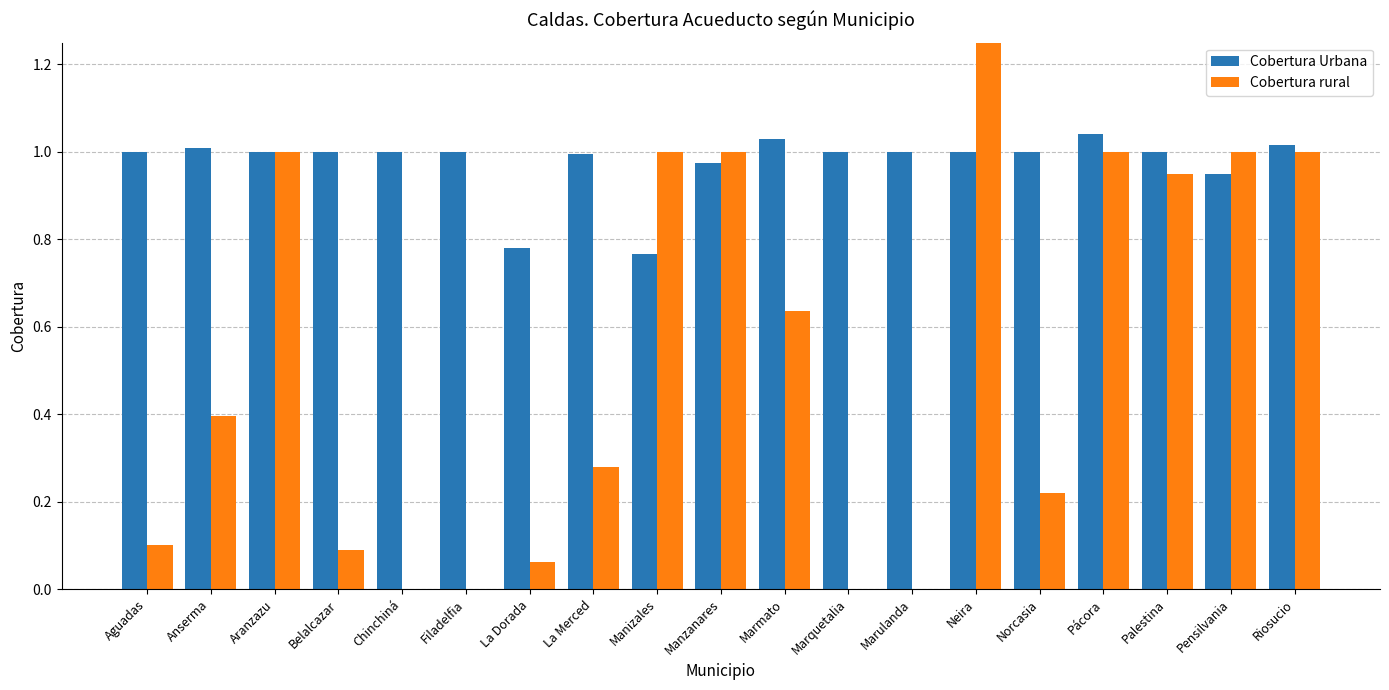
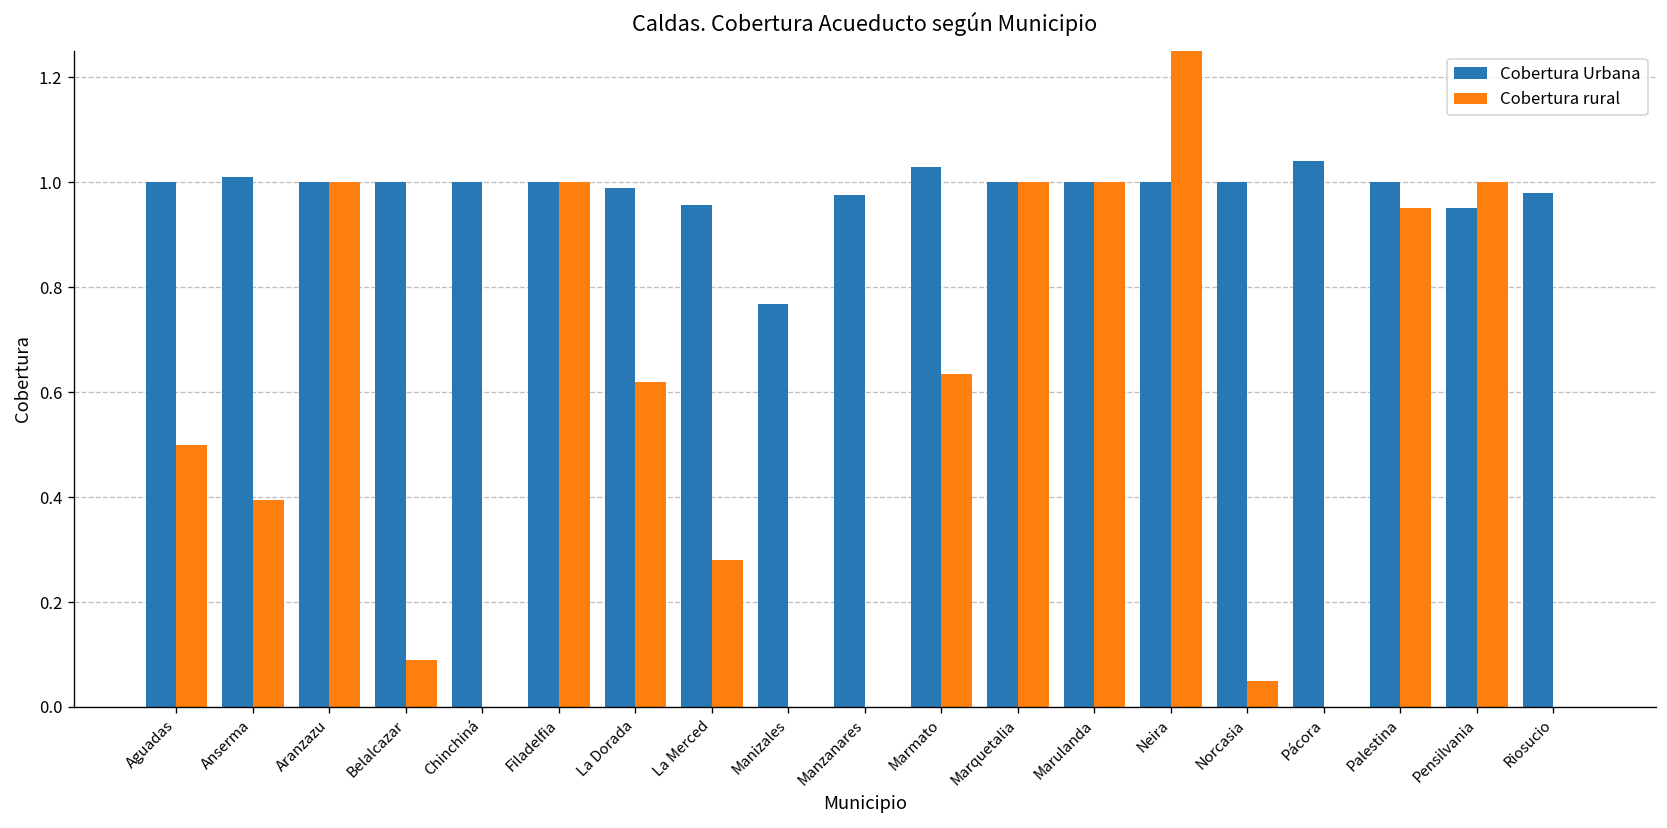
Cobertura rural, Aguadas: 0.1 -> 0.5
Cobertura rural, Filadelfia: 0 -> 1
Cobertura Urbana, La Dorada: 0.78 -> 0.99
Cobertura rural, La Dorada: 0.06 -> 0.62
Cobertura Urbana, La Merced: 1.00 -> 0.96
Cobertura rural, Manizales: 1 -> 0
Cobertura rural, Manzanares: 1 -> 0
Cobertura rural, Marquetalia: 0 -> 1
Cobertura rural, Marulanda: 0 -> 1
Cobertura rural, Norcasia: 0.22 -> 0.05
Cobertura rural, Pácora: 1 -> 0
Cobertura Urbana, Riosucio: 1.02 -> 0.98
Cobertura rural, Riosucio: 1 -> 0
